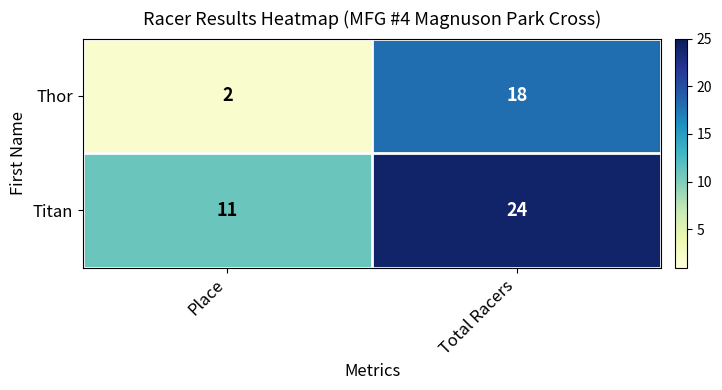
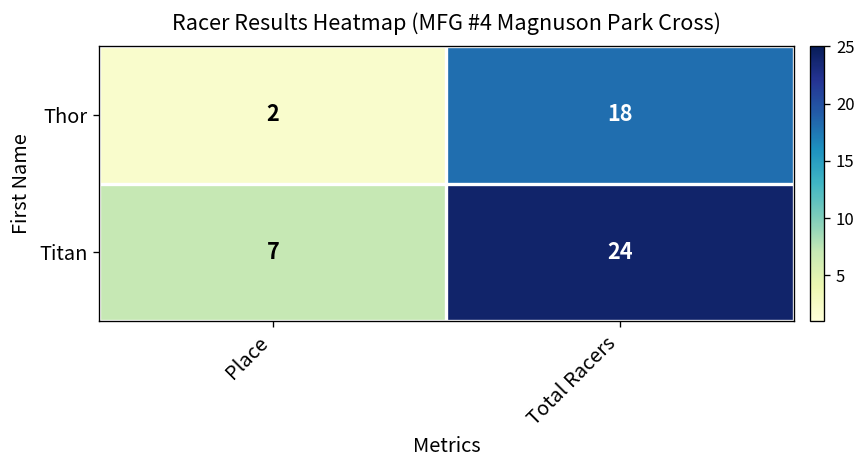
Titan, Place: 11 -> 7
